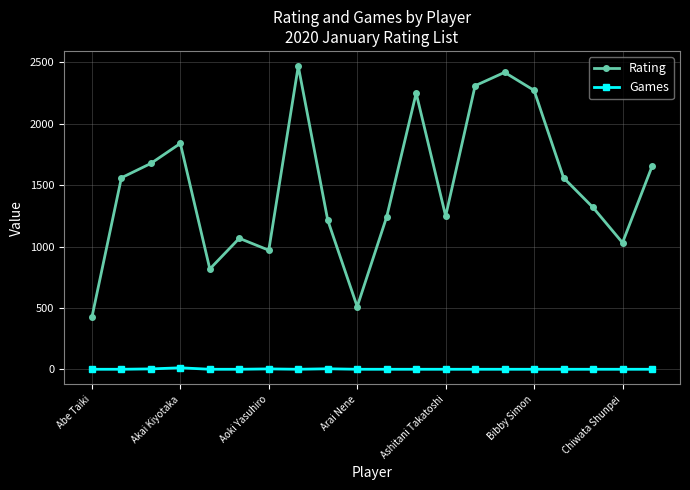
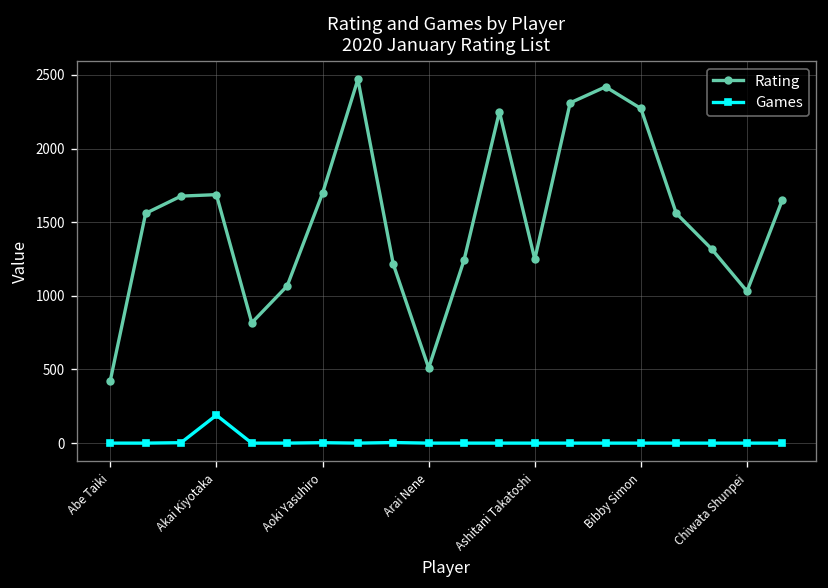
Rating, Akai Kiyotaka: 1840 -> 1690
Games, Akai Kiyotaka: 10 -> 190
Rating, Aoki Yasuhiro: 970 -> 1700
